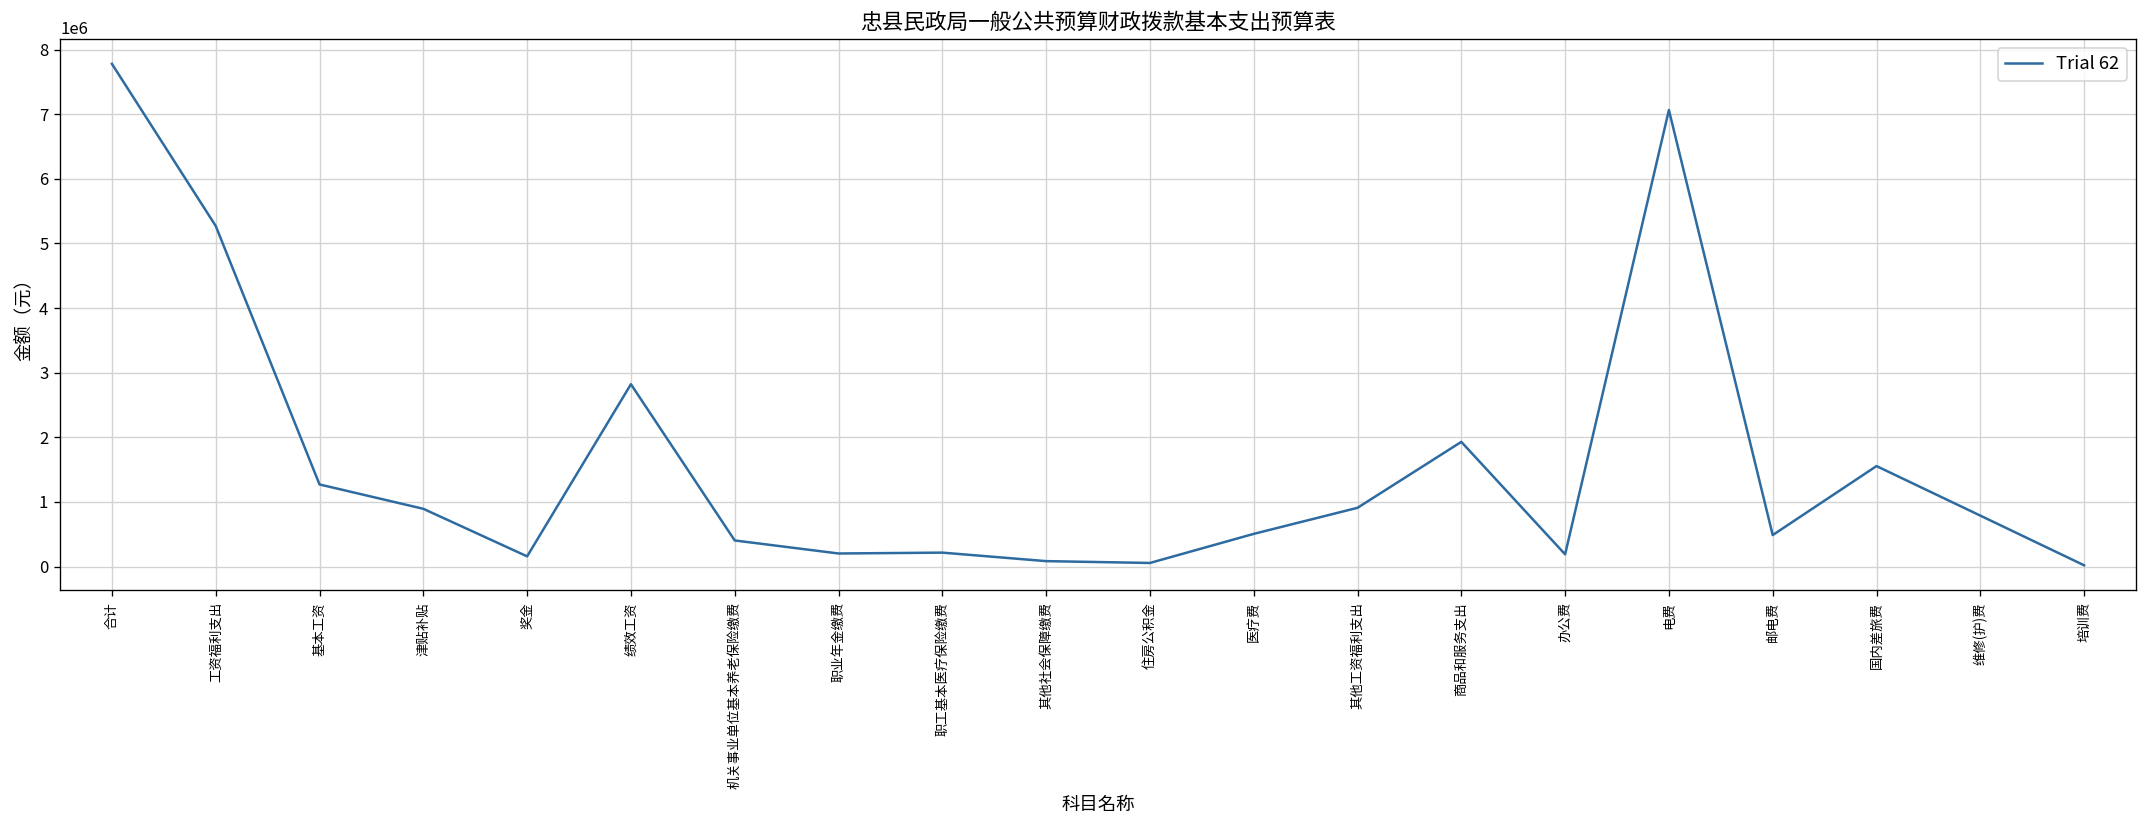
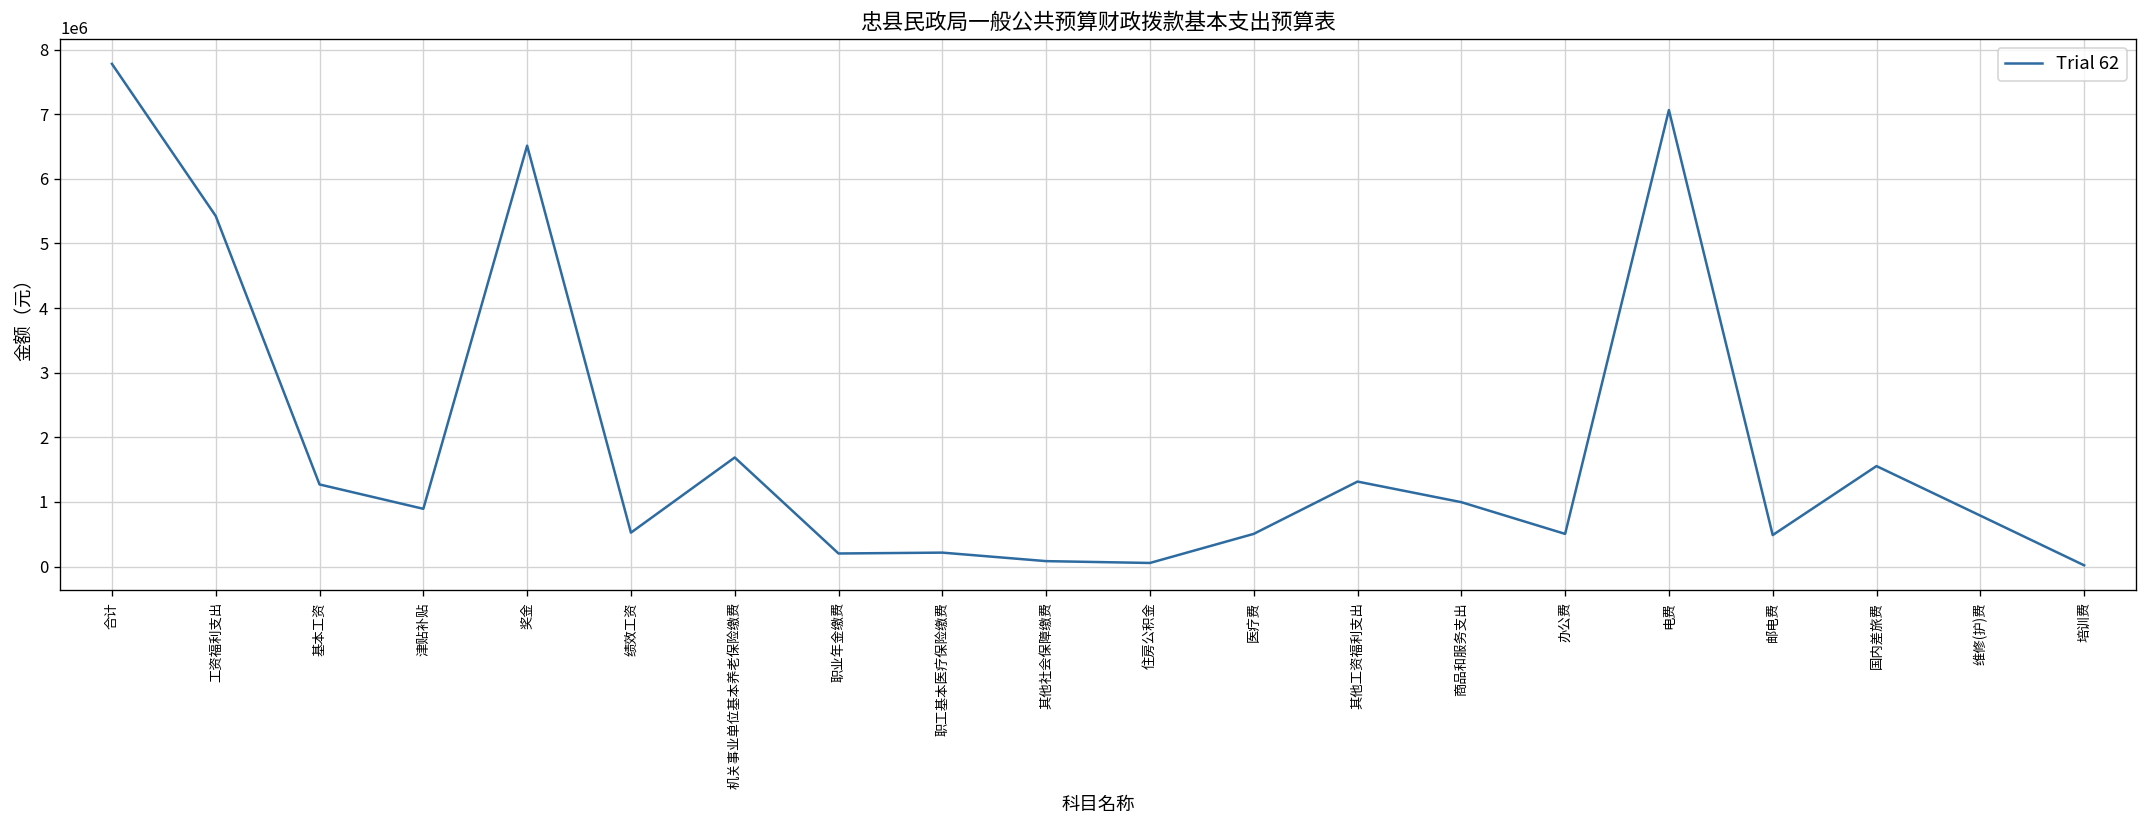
工资福利支出: 5300000 -> 5400000
奖金: 200000 -> 6500000
绩效工资: 2800000 -> 500000
机关事业单位基本养老保险缴费: 400000 -> 1700000
其他工资福利支出: 900000 -> 1300000
商品和服务支出: 1900000 -> 1000000
办公费: 200000 -> 500000
